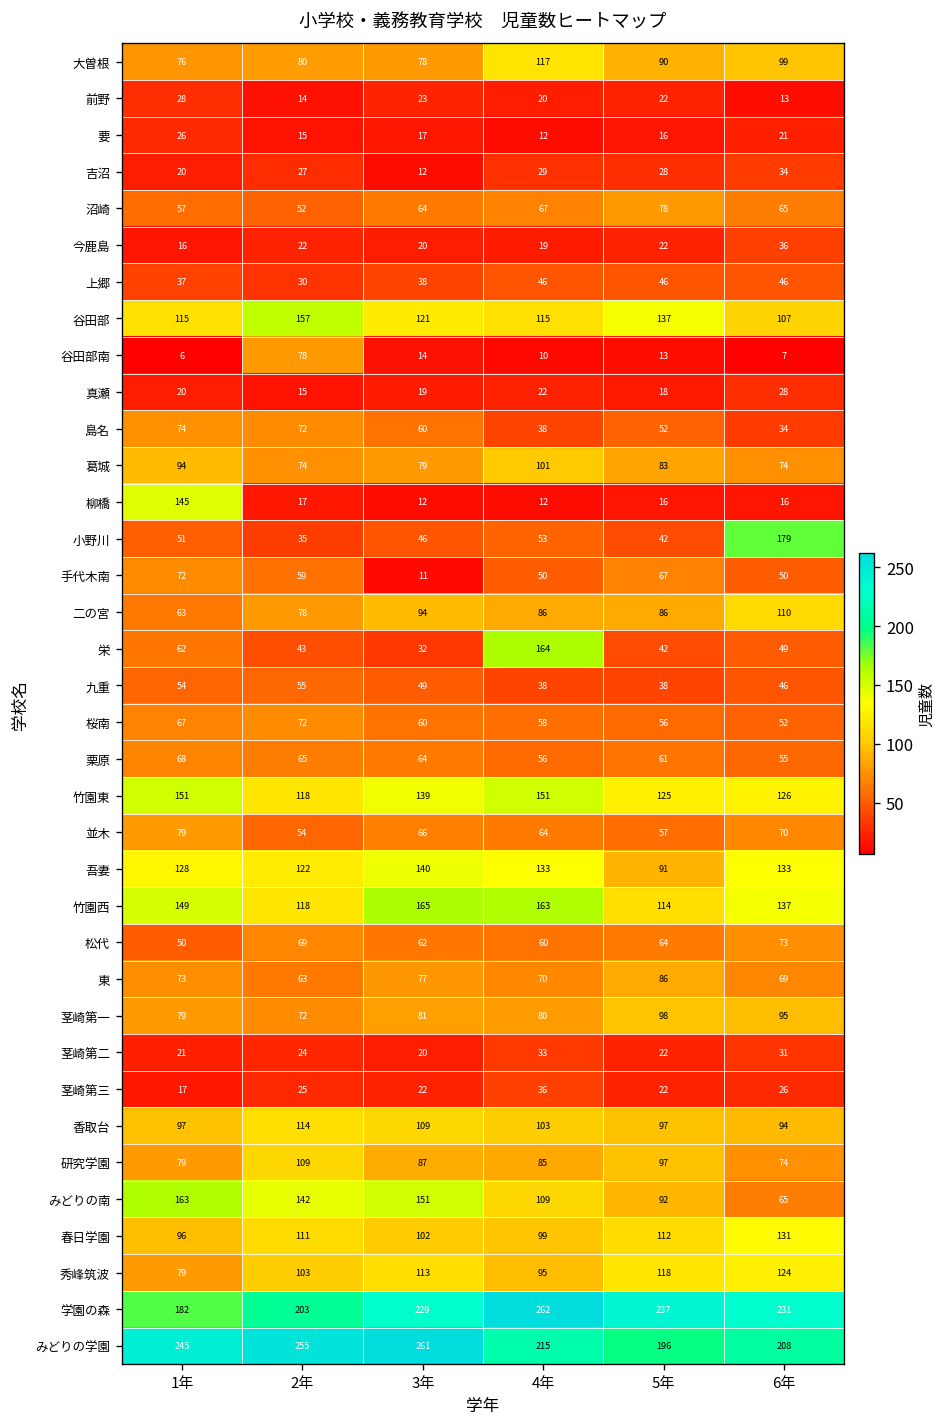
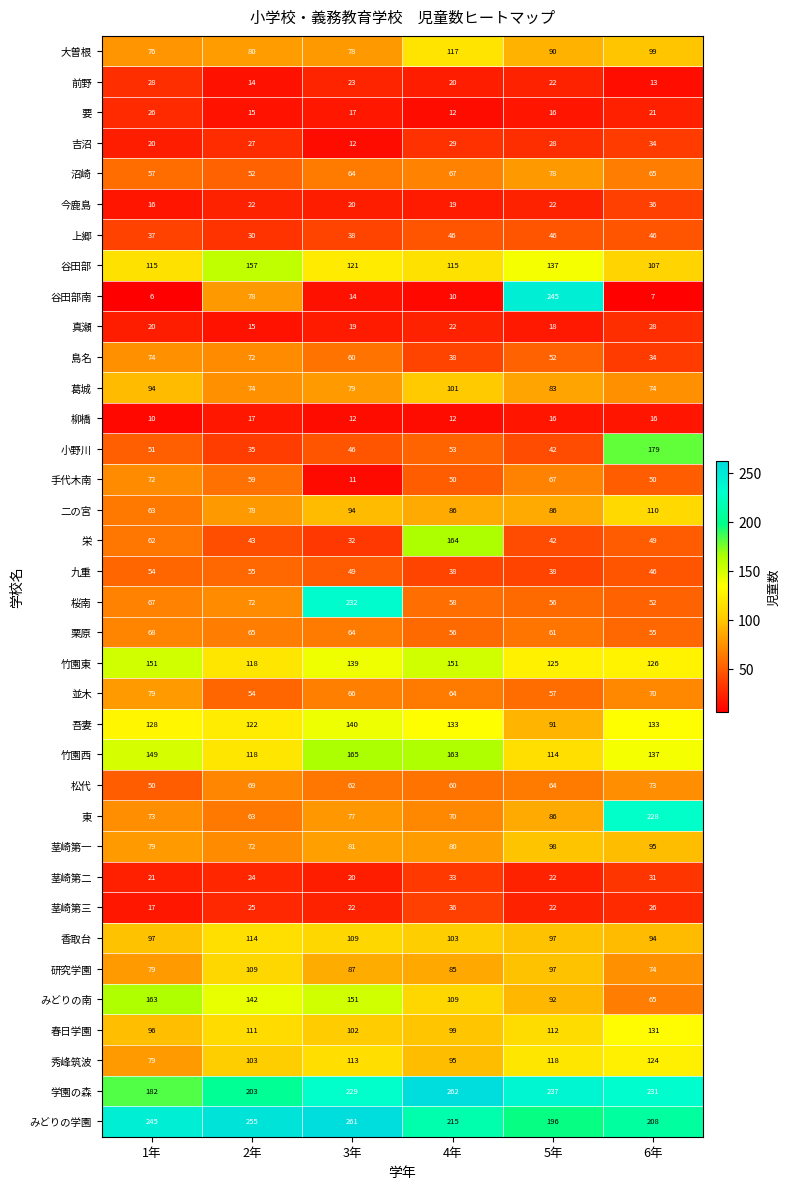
谷田部南, 5年: 13 -> 245
柳橋, 1年: 145 -> 10
桜南, 3年: 60 -> 232
東, 6年: 69 -> 228
